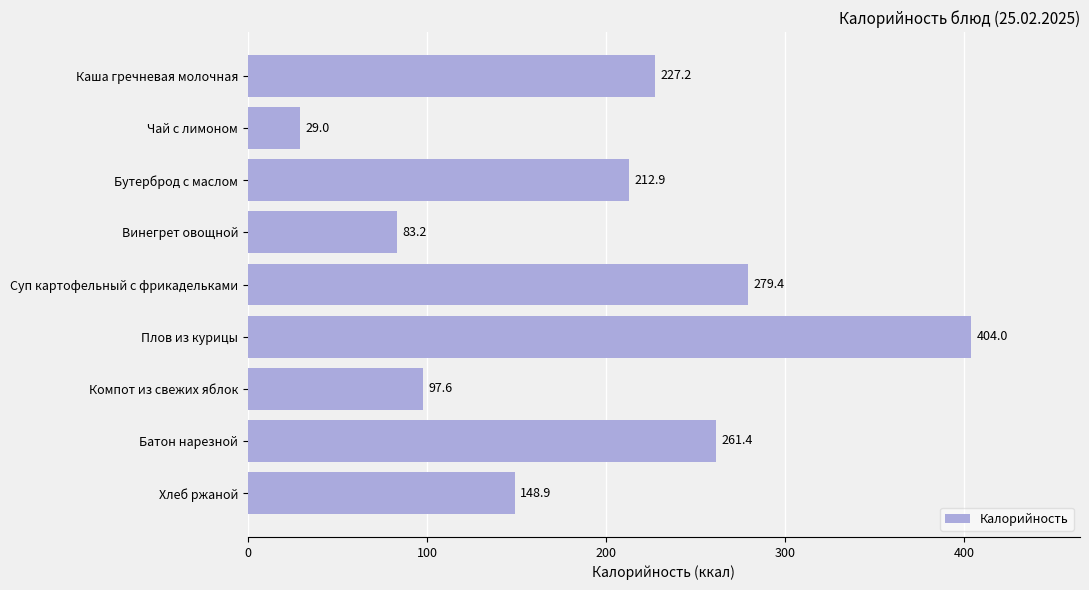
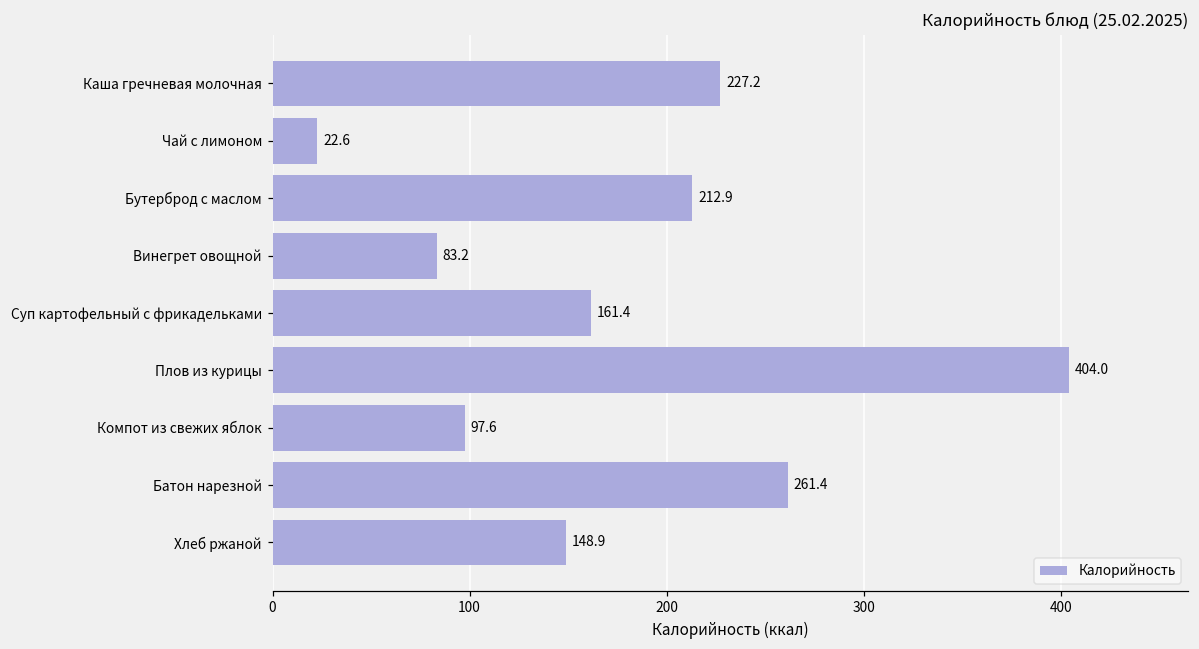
Чай с лимоном: 29.0 -> 22.6
Суп картофельный с фрикадельками: 279.4 -> 161.4
